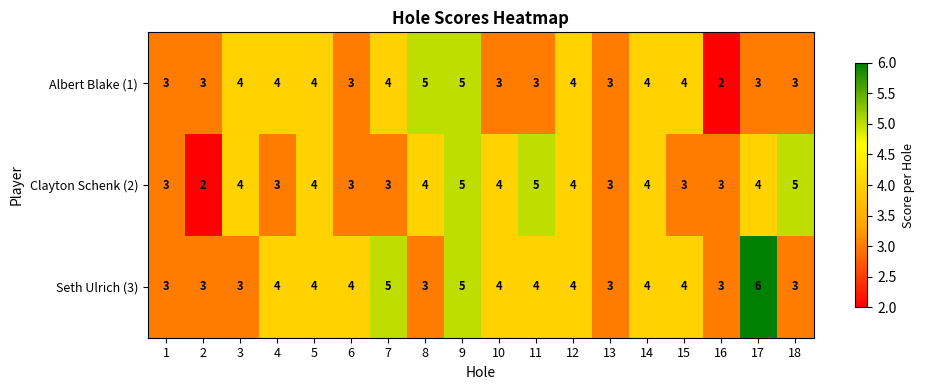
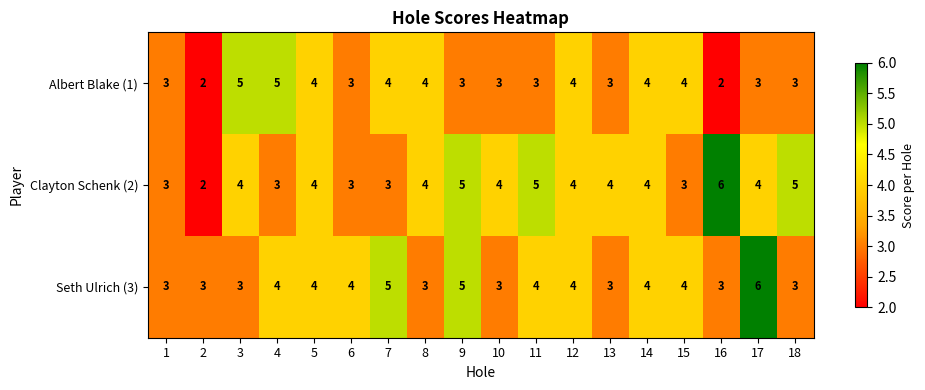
Albert Blake (1), 2: 3 -> 2
Albert Blake (1), 3: 4 -> 5
Albert Blake (1), 4: 4 -> 5
Albert Blake (1), 8: 5 -> 4
Albert Blake (1), 9: 5 -> 3
Clayton Schenk (2), 13: 3 -> 4
Clayton Schenk (2), 16: 3 -> 6
Seth Ulrich (3), 10: 4 -> 3
